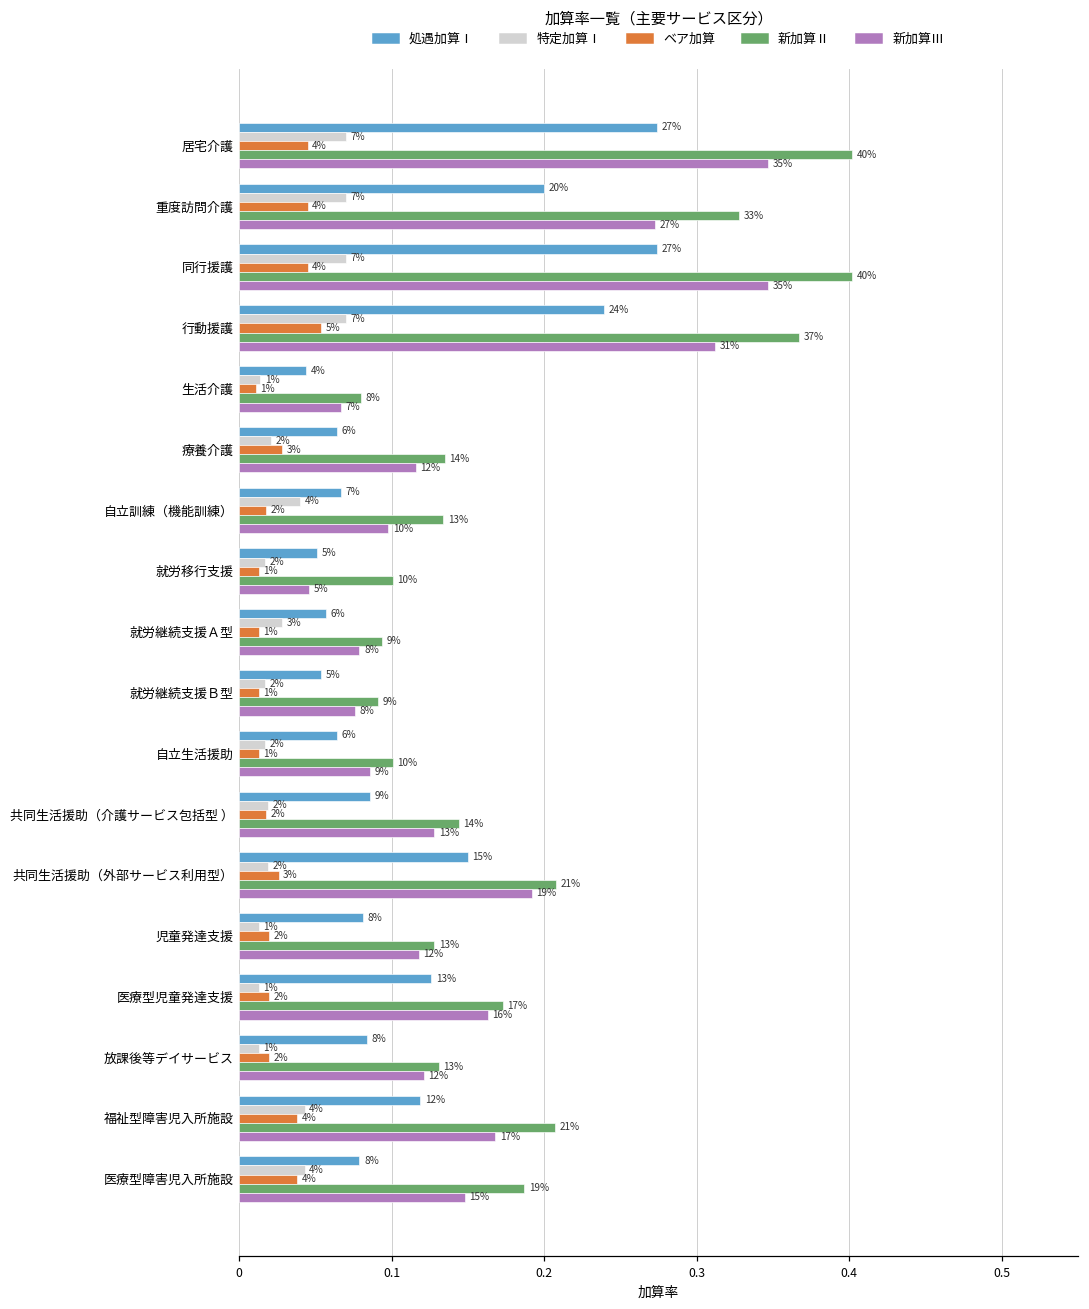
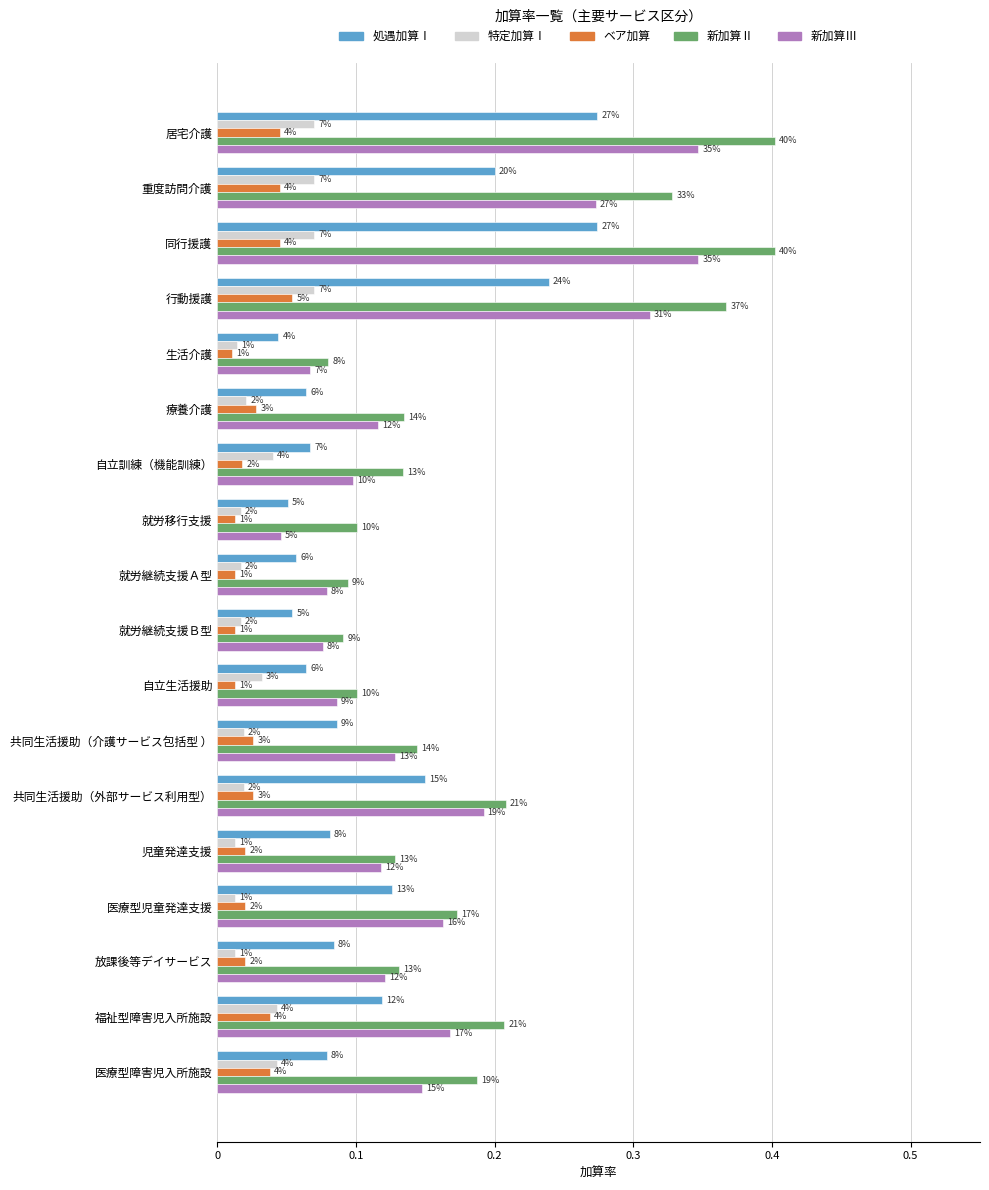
特定加算Ⅰ, 就労継続支援Ａ型: 3% -> 2%
特定加算Ⅰ, 自立生活援助: 2% -> 3%
ベア加算, 共同生活援助（介護サービス包括型 ）: 2% -> 3%
